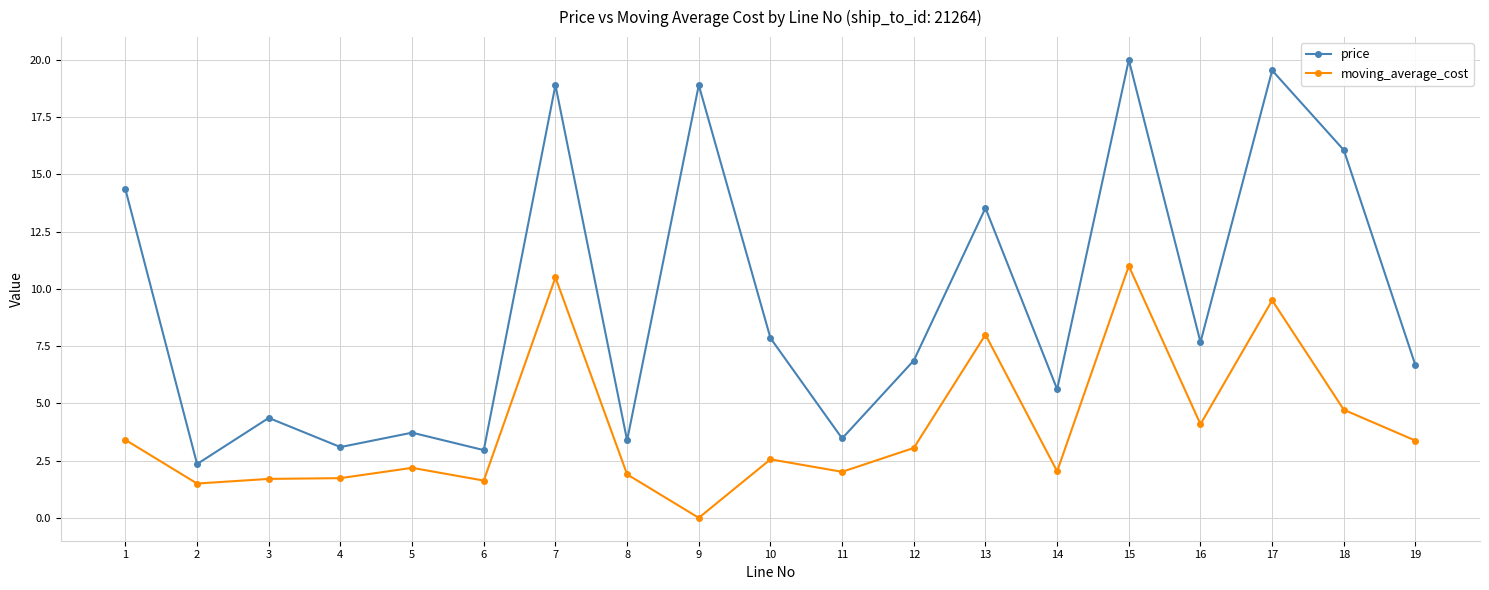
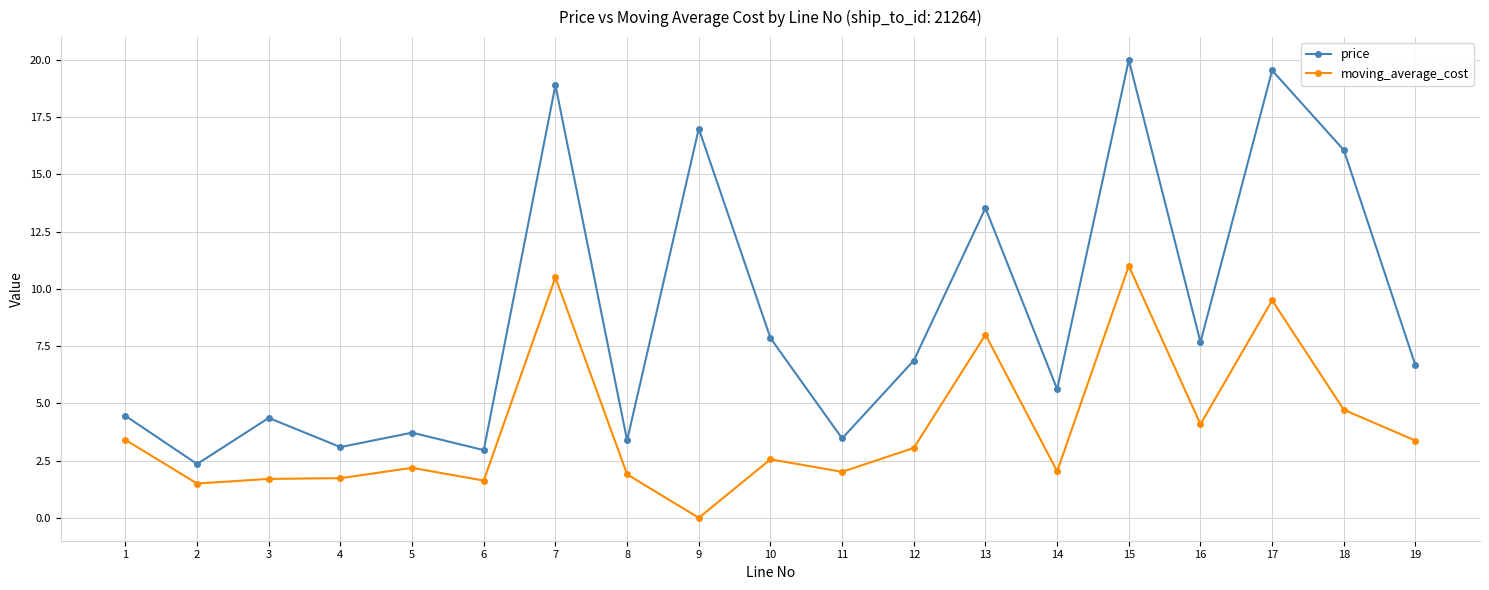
price, 1: 14.4 -> 4.5
price, 9: 18.9 -> 17.0
